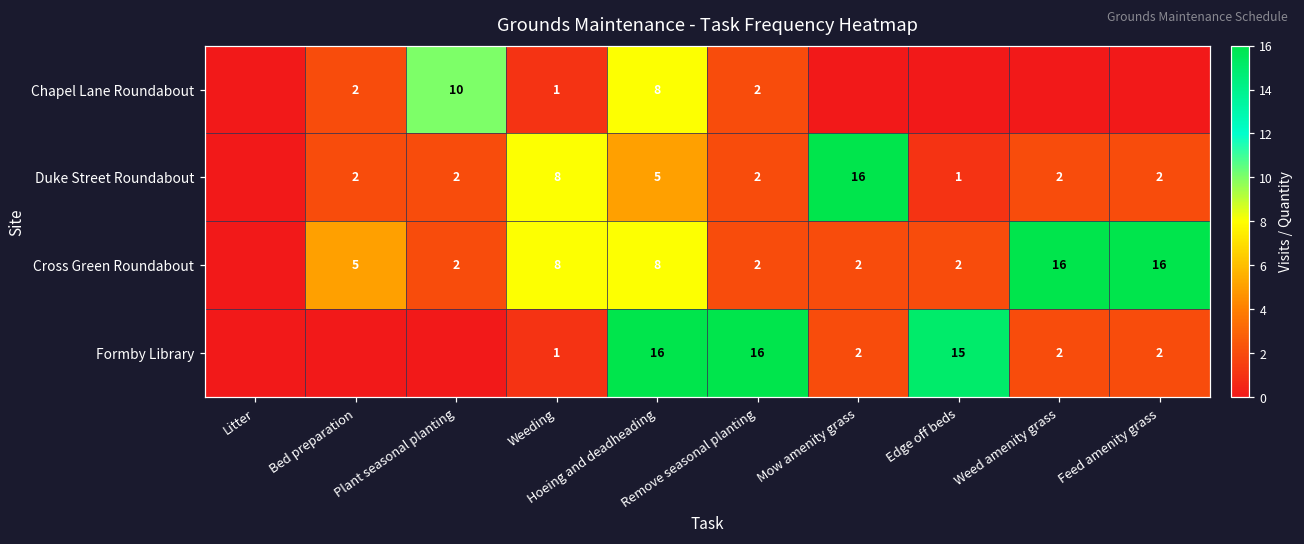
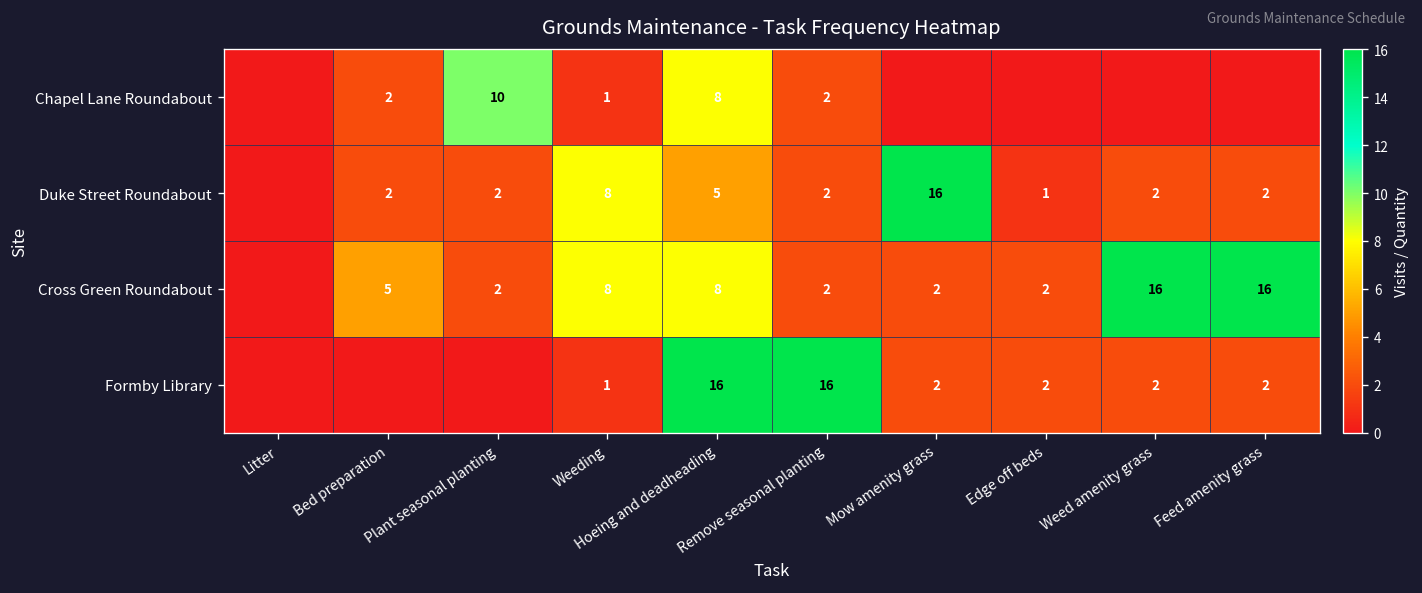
Formby Library, Edge off beds: 15 -> 2
